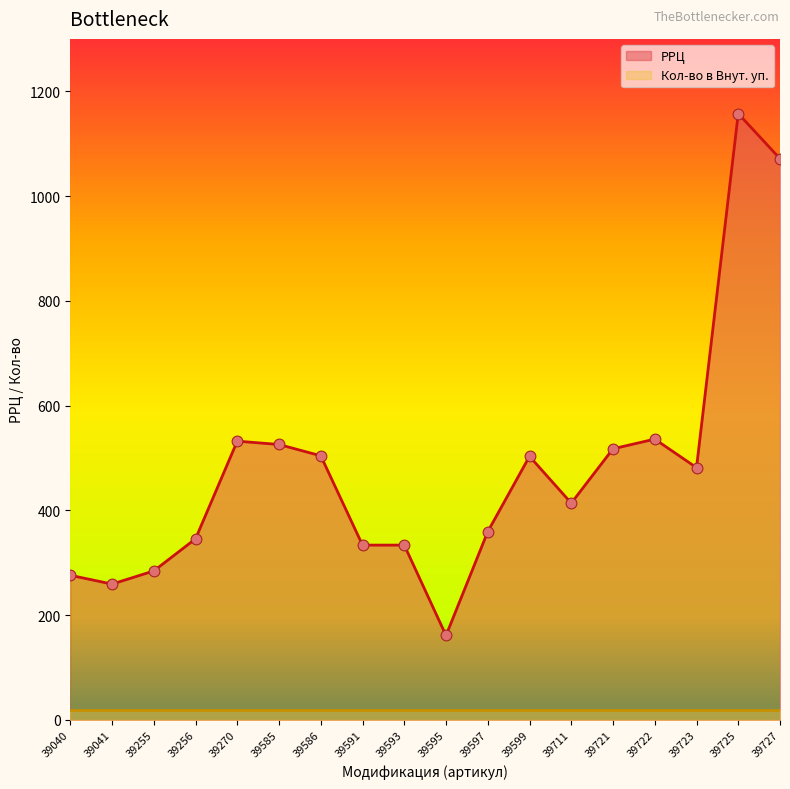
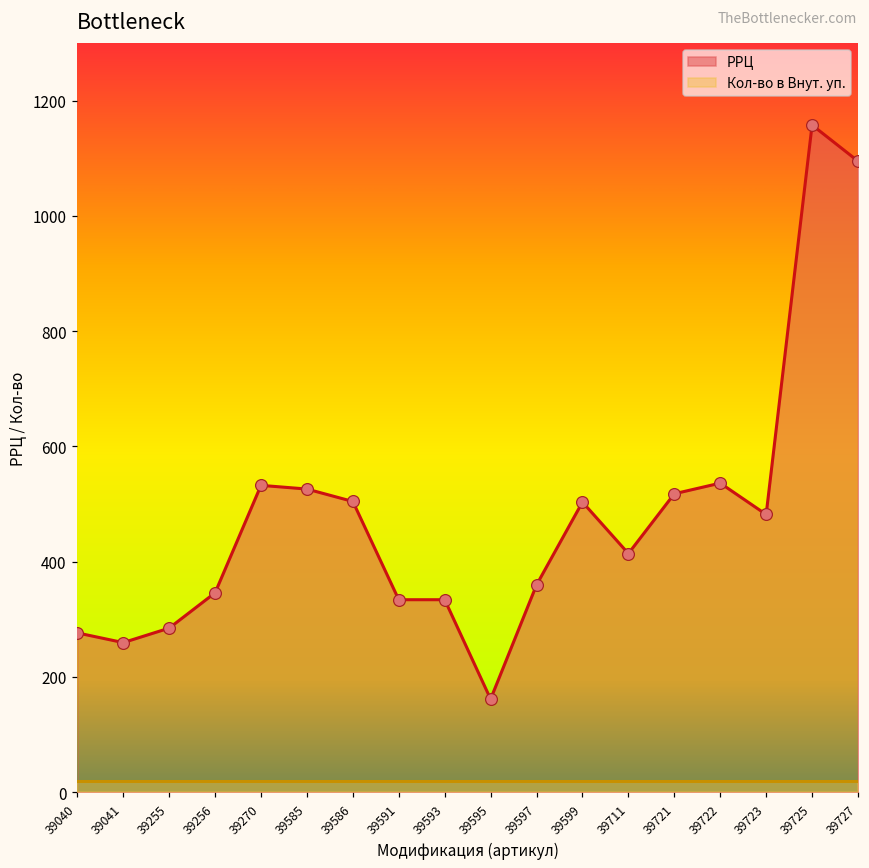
РРЦ, 39727: 1070 -> 1090
